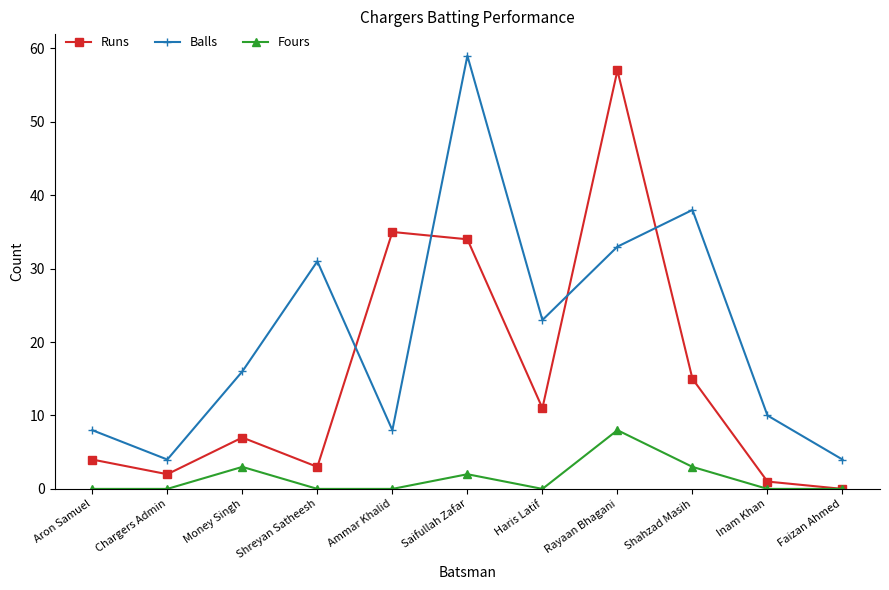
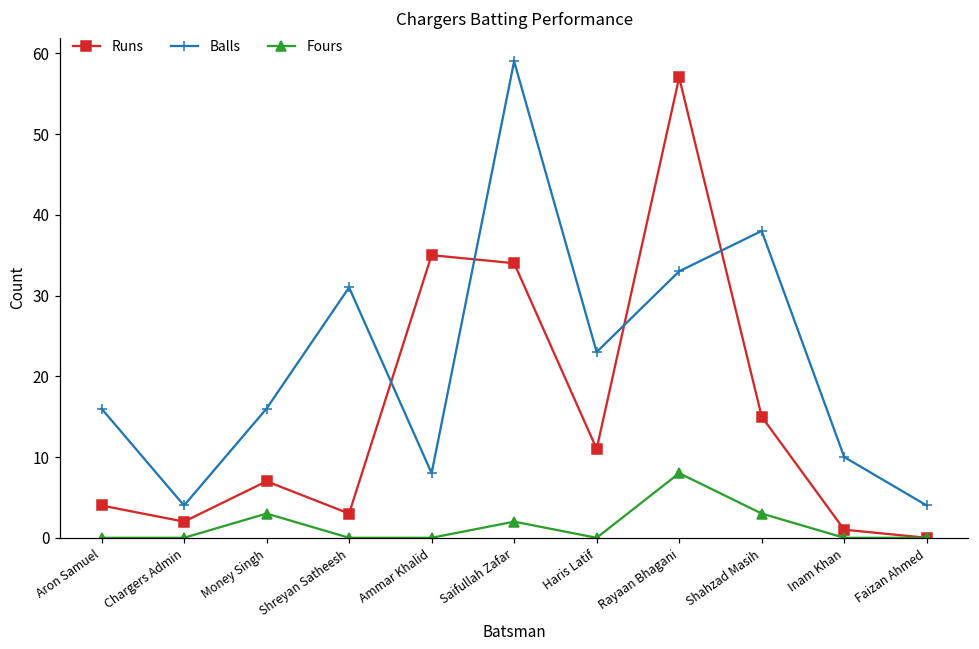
Balls, Aron Samuel: 8 -> 16
